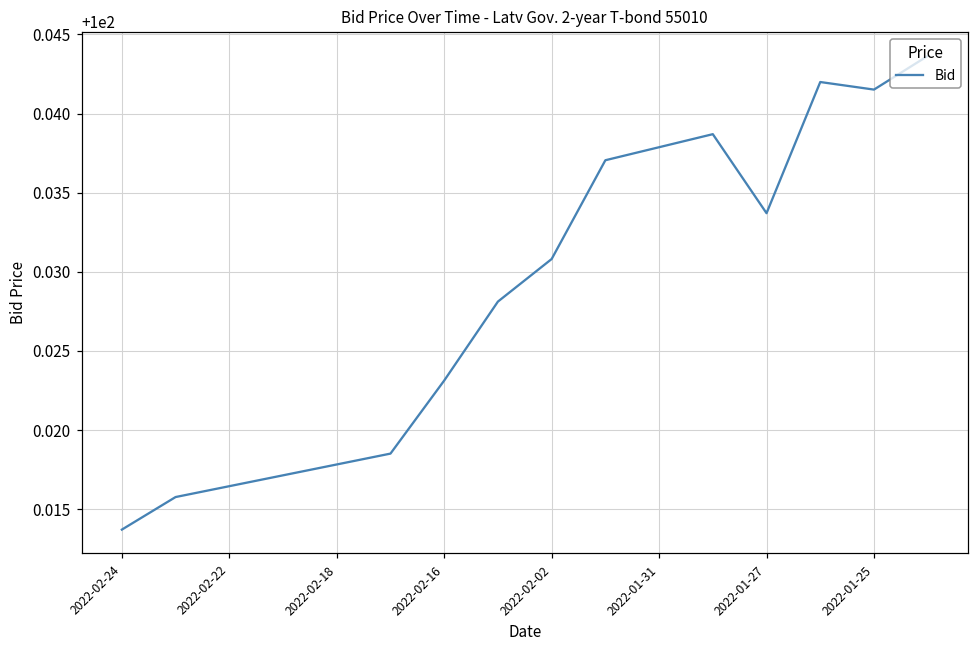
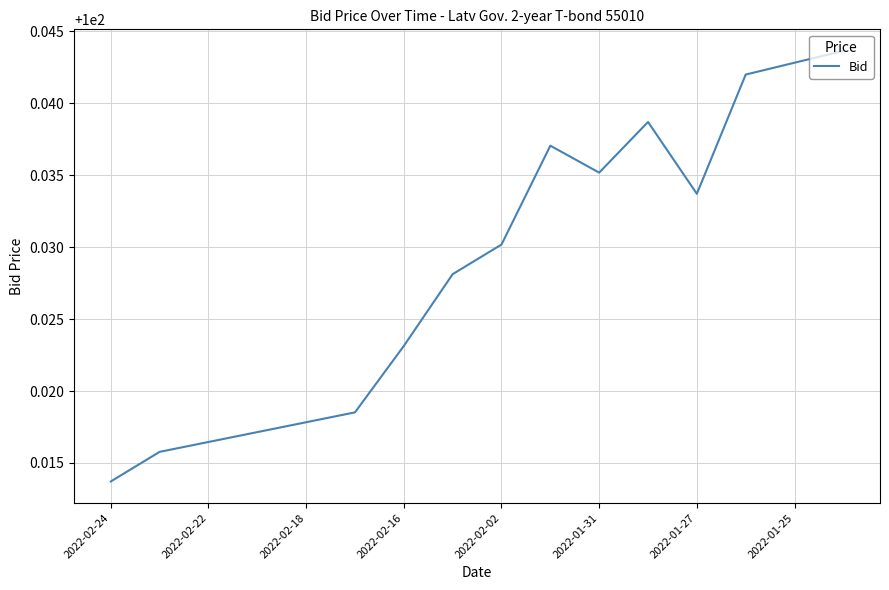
2022-02-02: 100.0308 -> 100.0302
2022-01-31: 100.0379 -> 100.0352
2022-01-25: 100.0415 -> 100.0428
